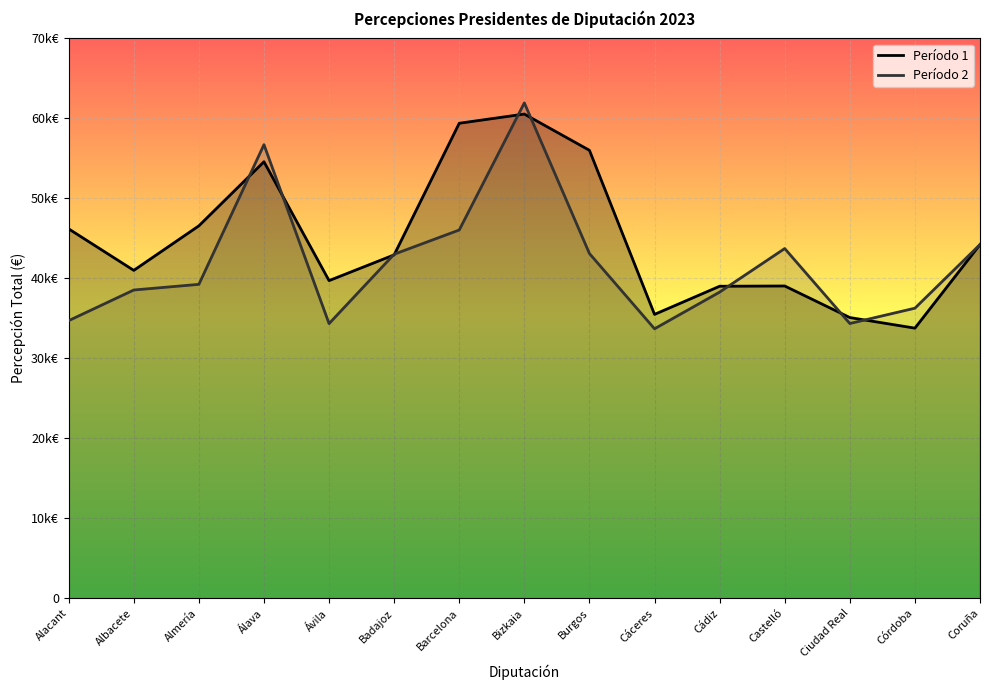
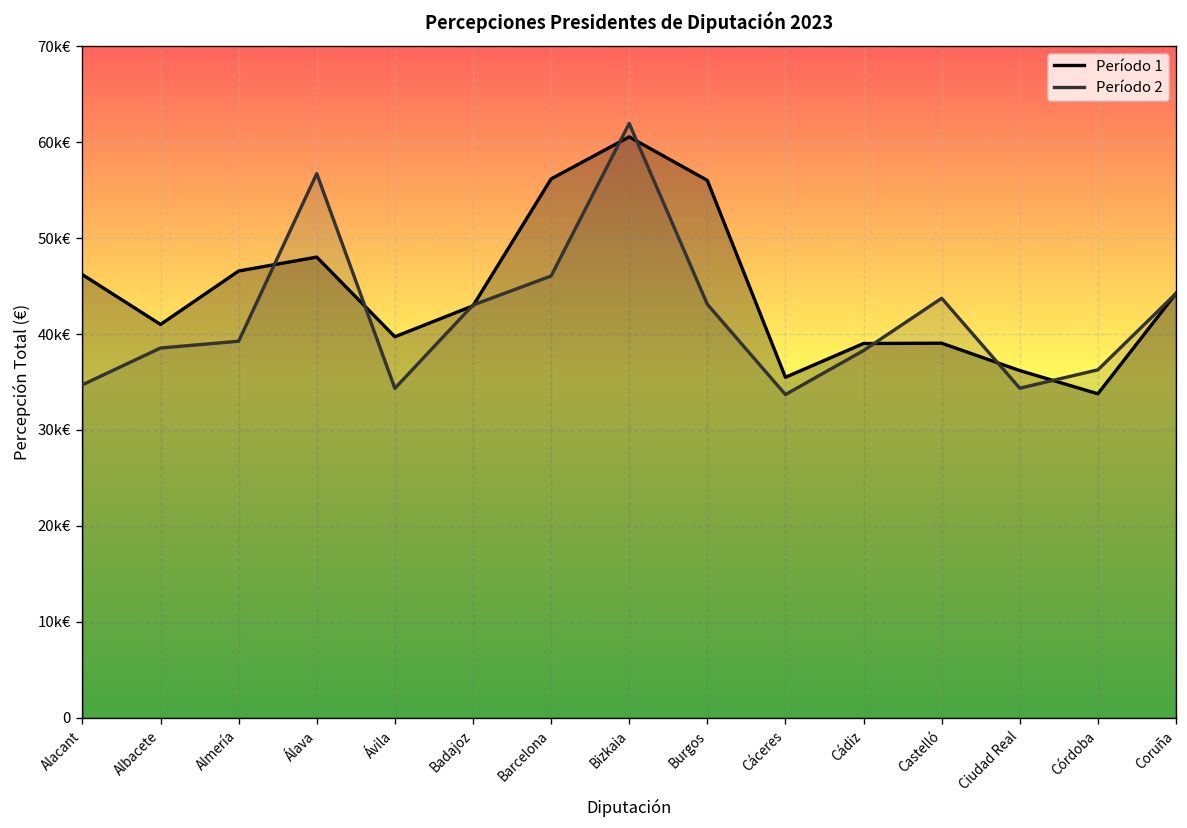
Período 1, Álava: 55k€ -> 48k€
Período 1, Barcelona: 59k€ -> 56k€
Período 1, Ciudad Real: 35k€ -> 36k€
